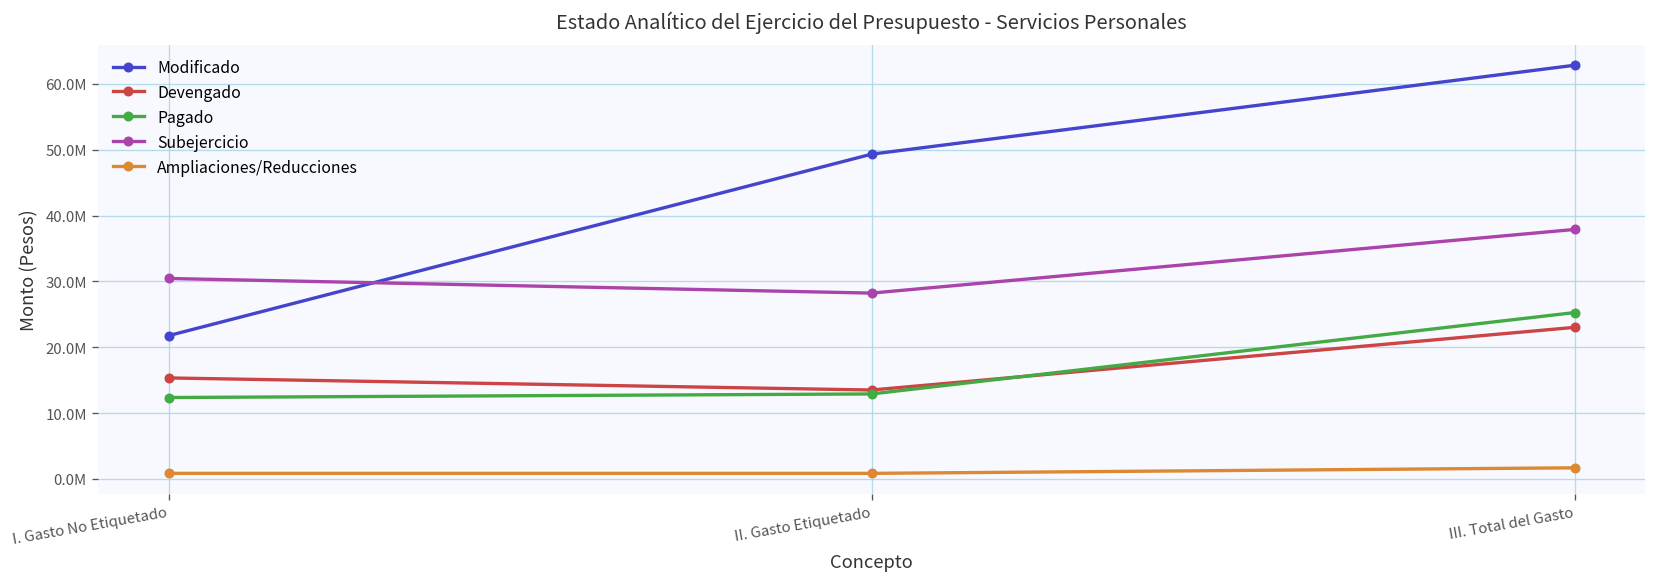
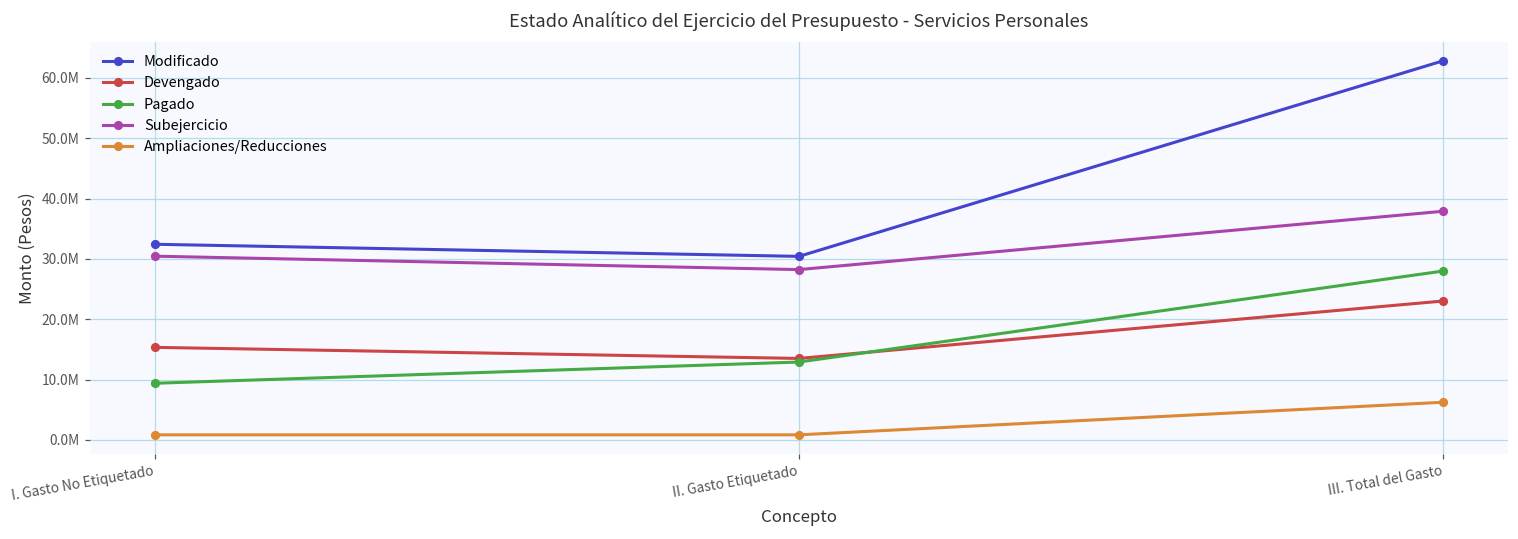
Modificado, I. Gasto No Etiquetado: 22000000 -> 32000000
Pagado, I. Gasto No Etiquetado: 12000000 -> 9000000
Modificado, II. Gasto Etiquetado: 49000000 -> 30000000
Pagado, III. Total del Gasto: 25000000 -> 28000000
Ampliaciones/Reducciones, III. Total del Gasto: 2000000 -> 6000000
